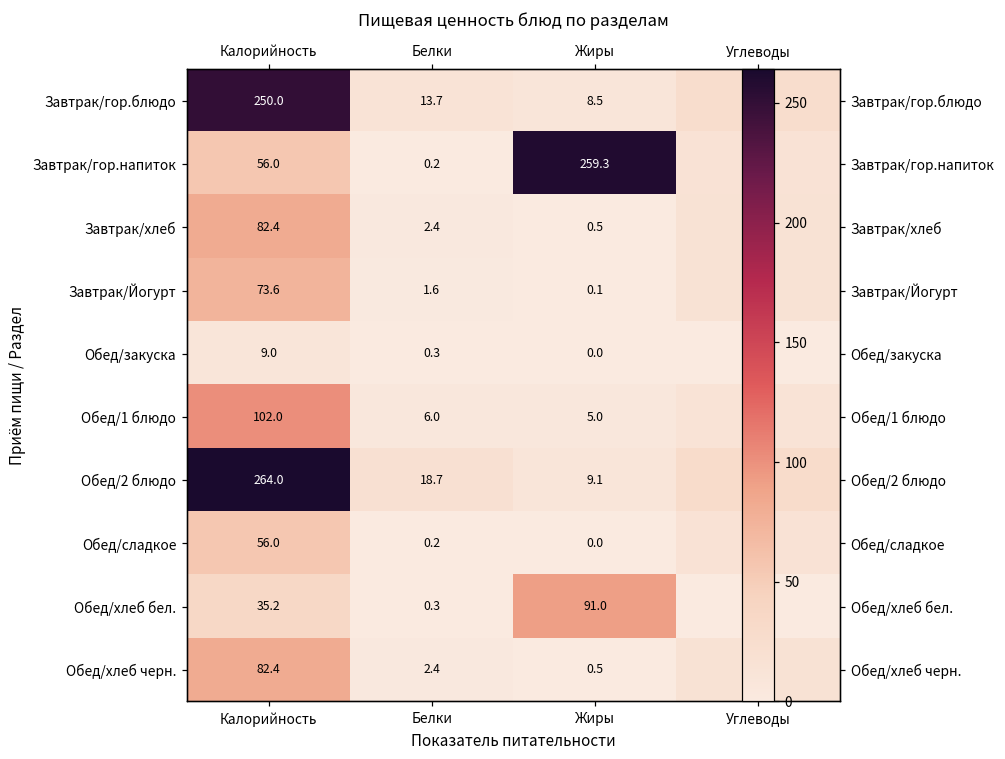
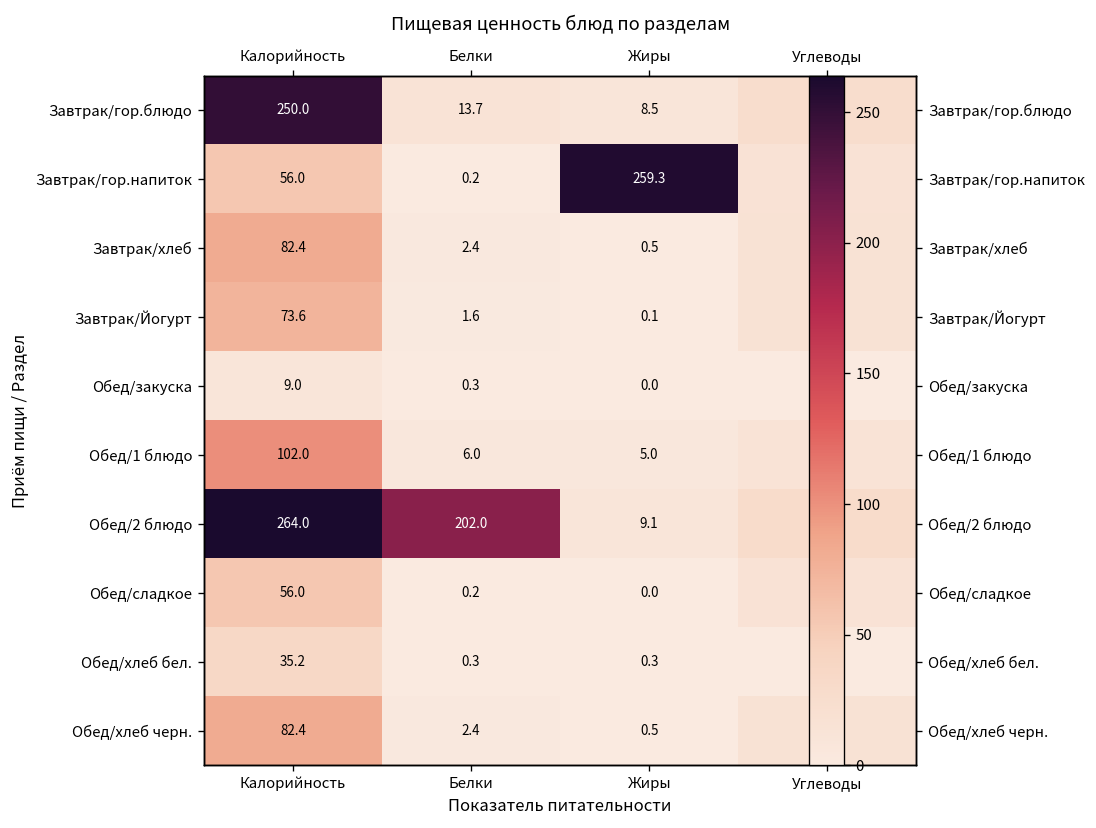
Обед/2 блюдо, Белки: 18.7 -> 202.0
Обед/хлеб бел., Жиры: 91.0 -> 0.3
